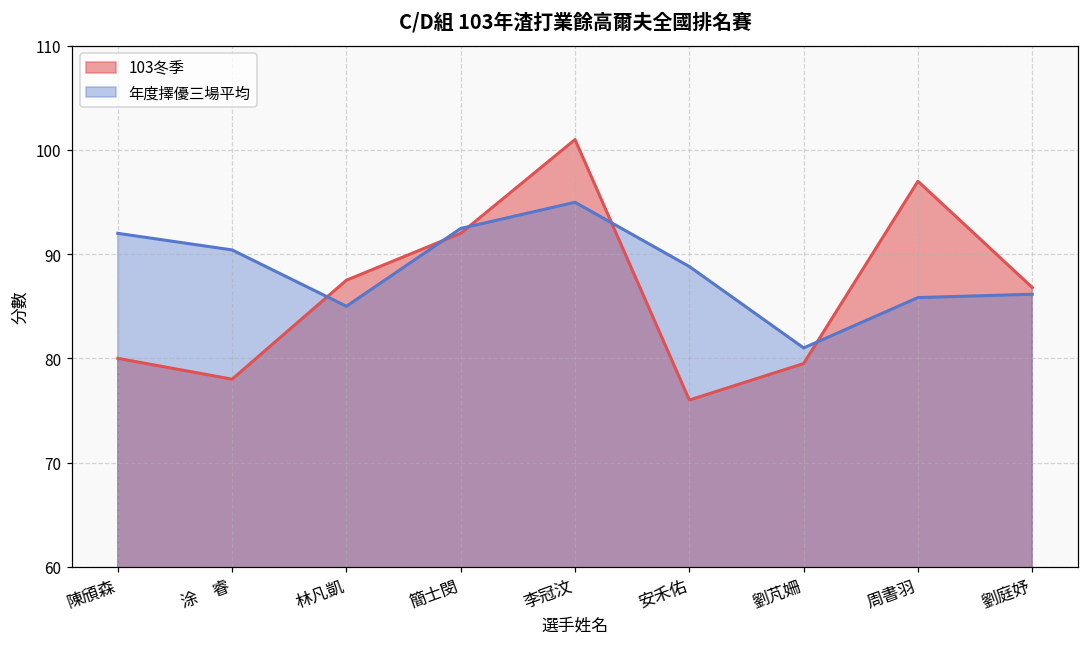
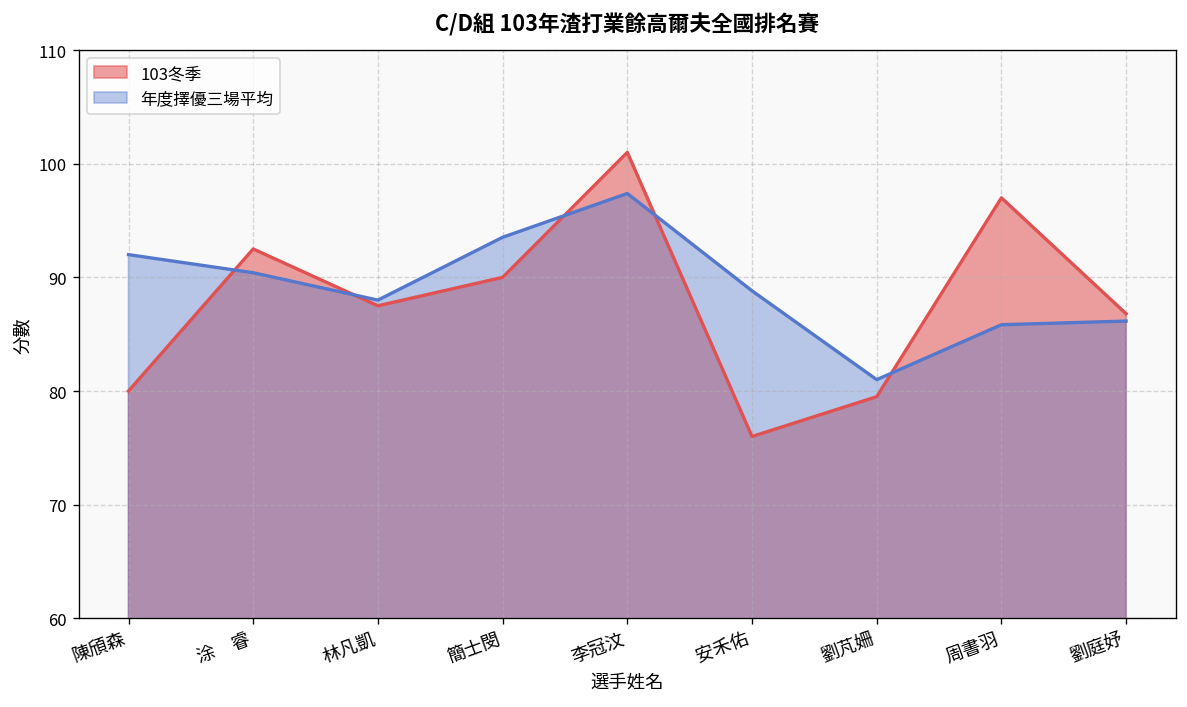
103冬季, 涂 睿: 78 -> 93
年度擇優三場平均, 林凡凱: 85 -> 88
103冬季, 簡士閔: 92 -> 90
年度擇優三場平均, 簡士閔: 92 -> 94
年度擇優三場平均, 李冠汶: 95 -> 97
